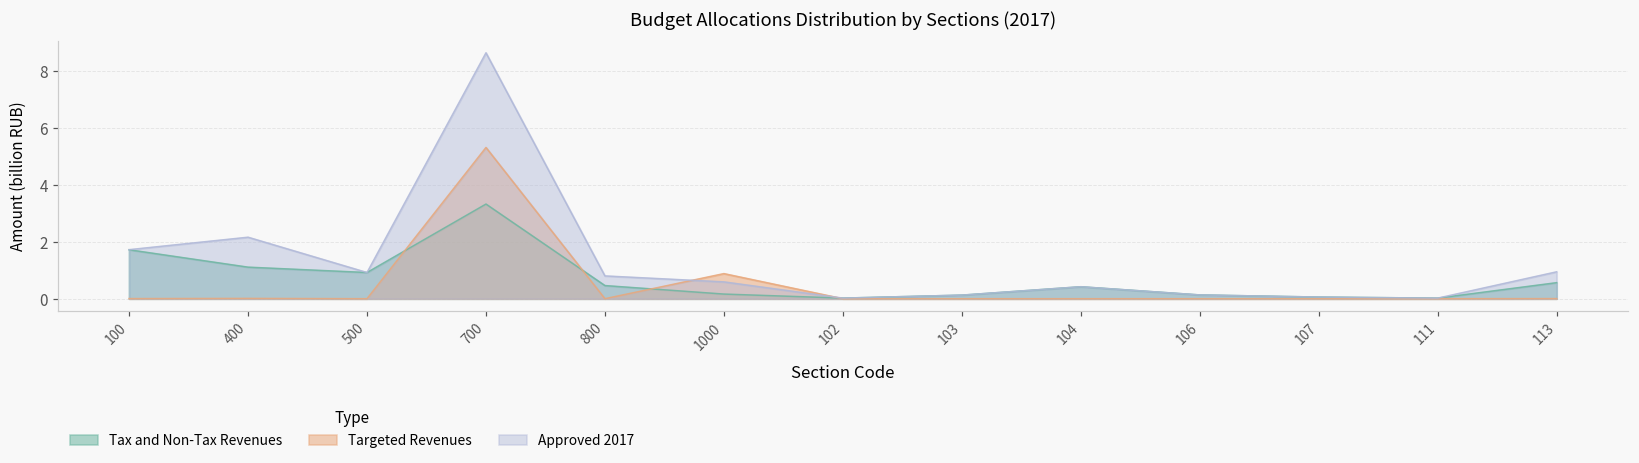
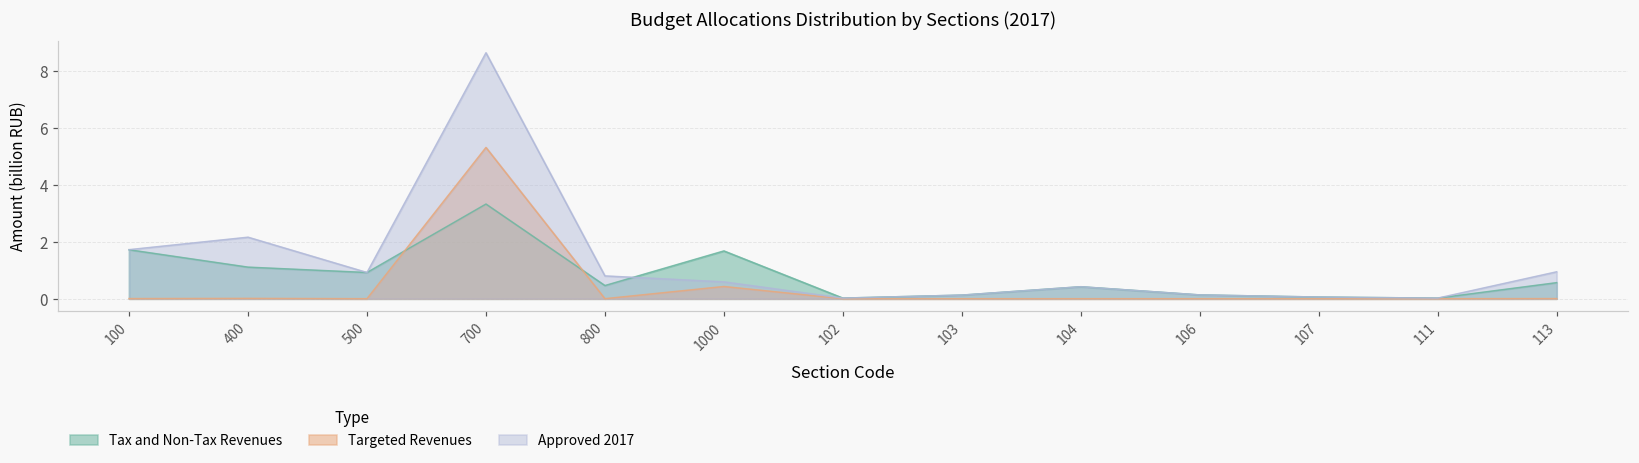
Tax and Non-Tax Revenues, 1000: 0.2 -> 1.7
Targeted Revenues, 1000: 0.9 -> 0.4
